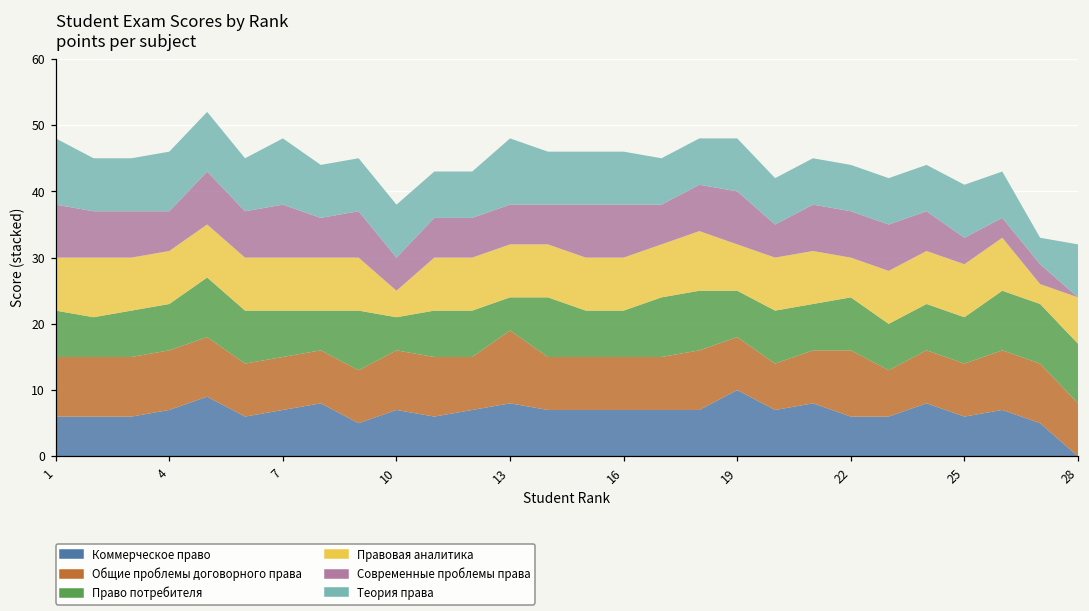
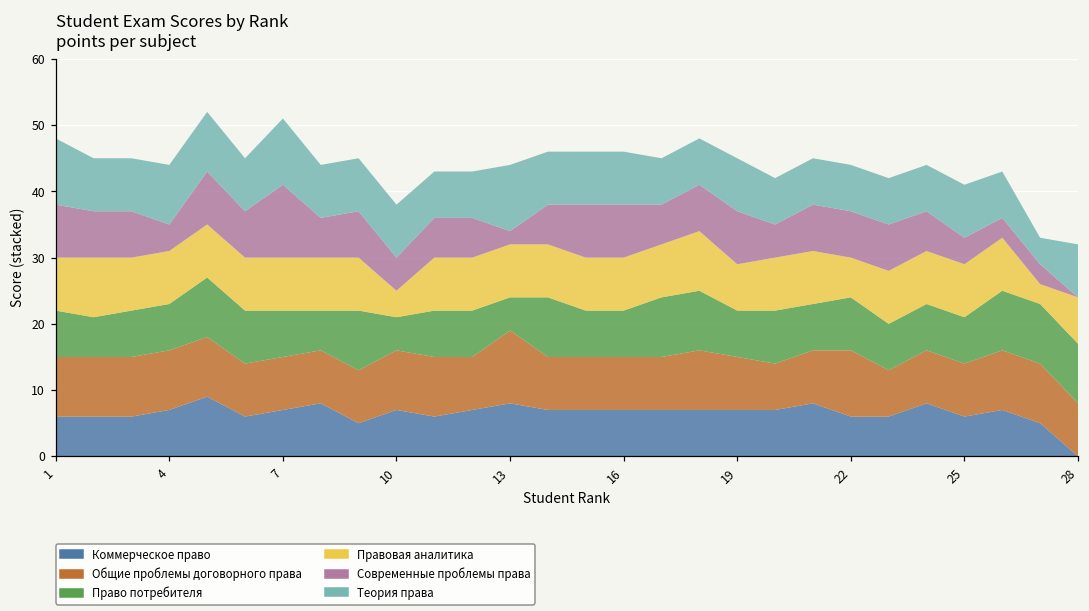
Современные проблемы права, 4: 6 -> 4
Современные проблемы права, 7: 8 -> 11
Современные проблемы права, 13: 6 -> 2
Коммерческое право, 19: 10 -> 7
